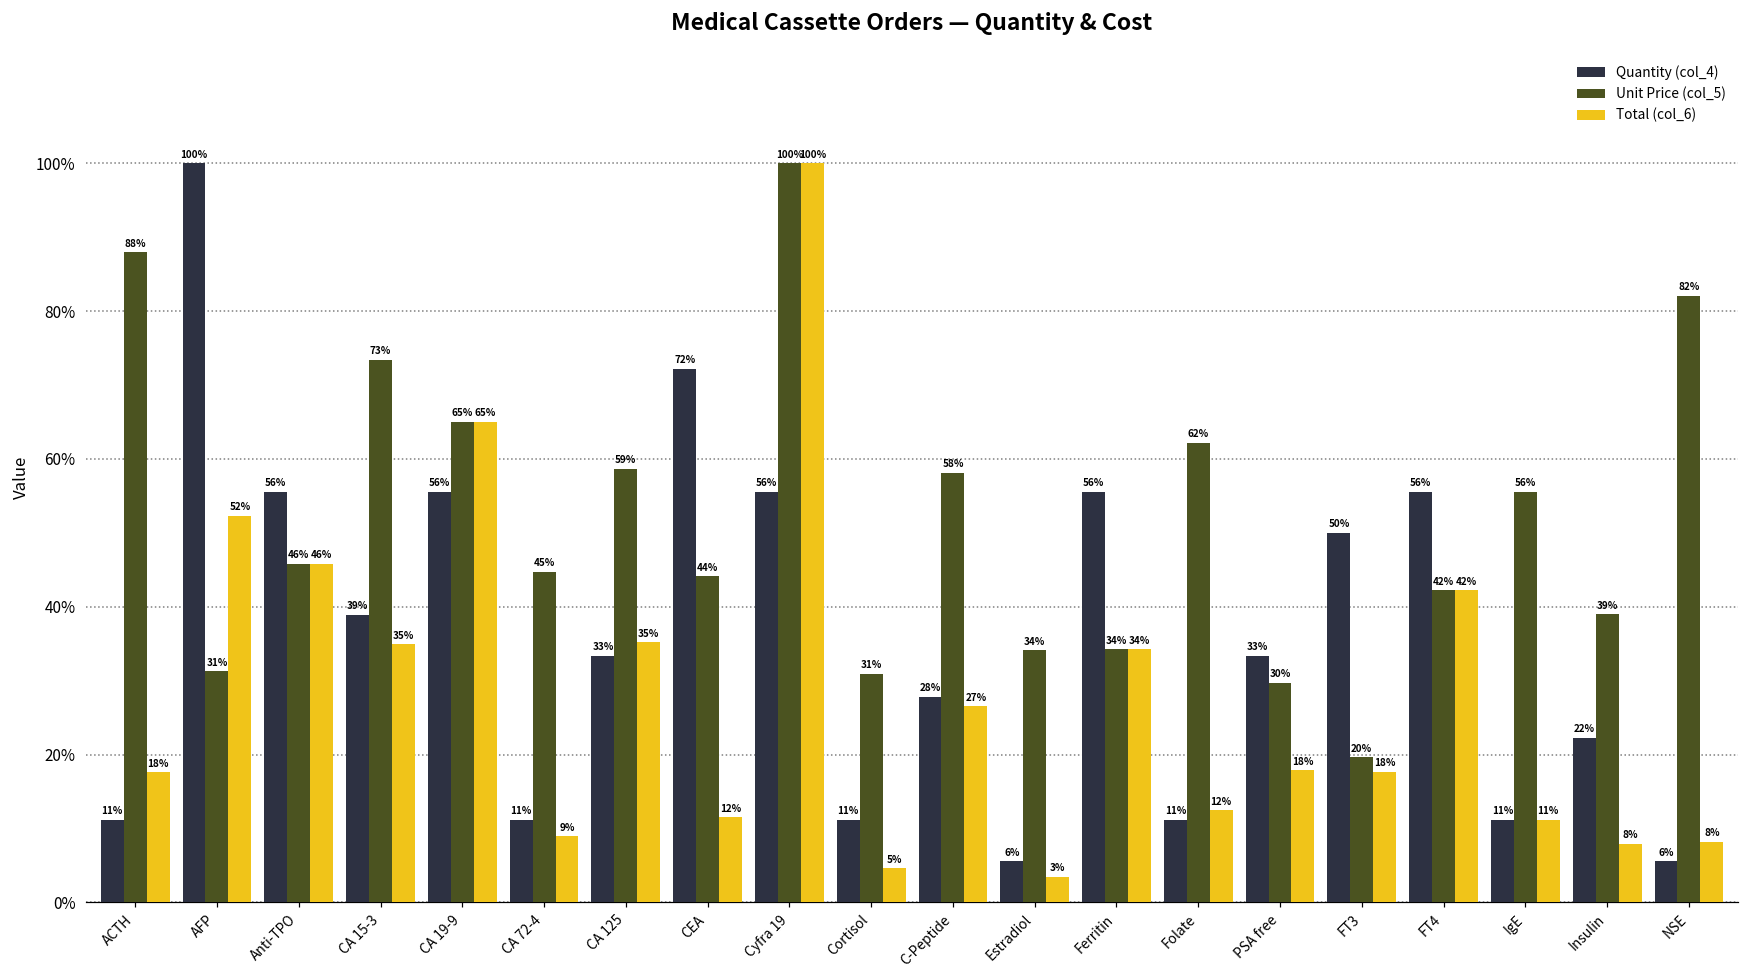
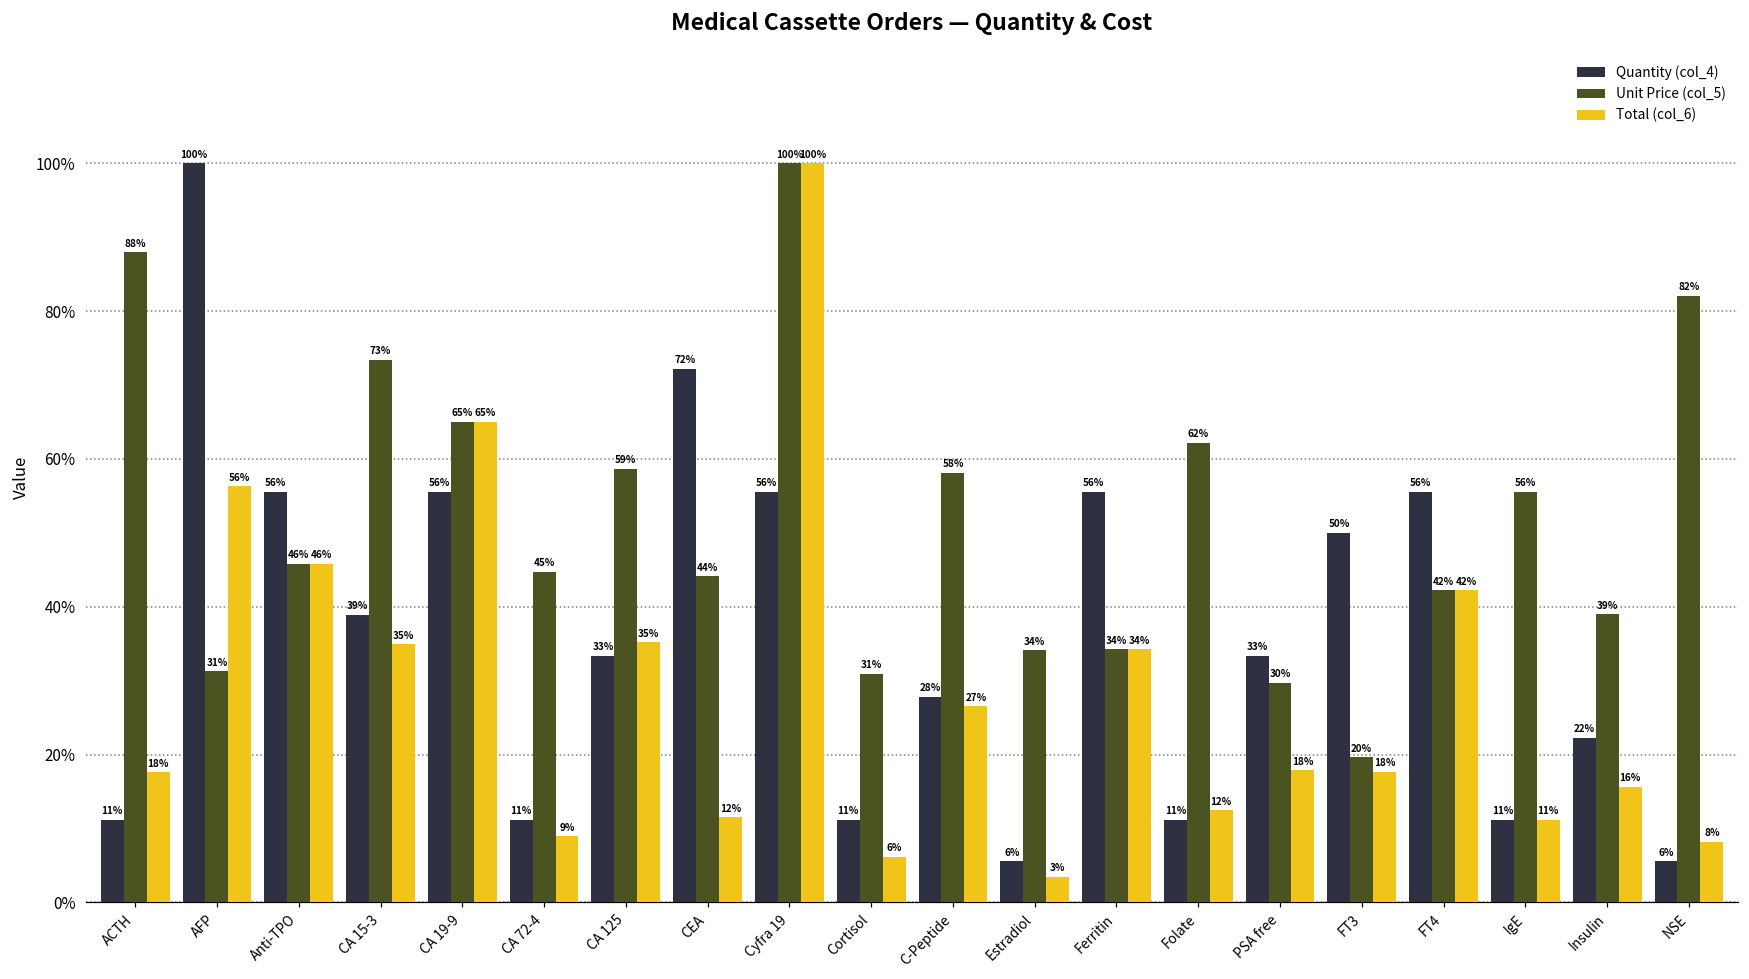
Total (col_6), AFP: 52% -> 56%
Total (col_6), Cortisol: 5% -> 6%
Total (col_6), Insulin: 8% -> 16%
